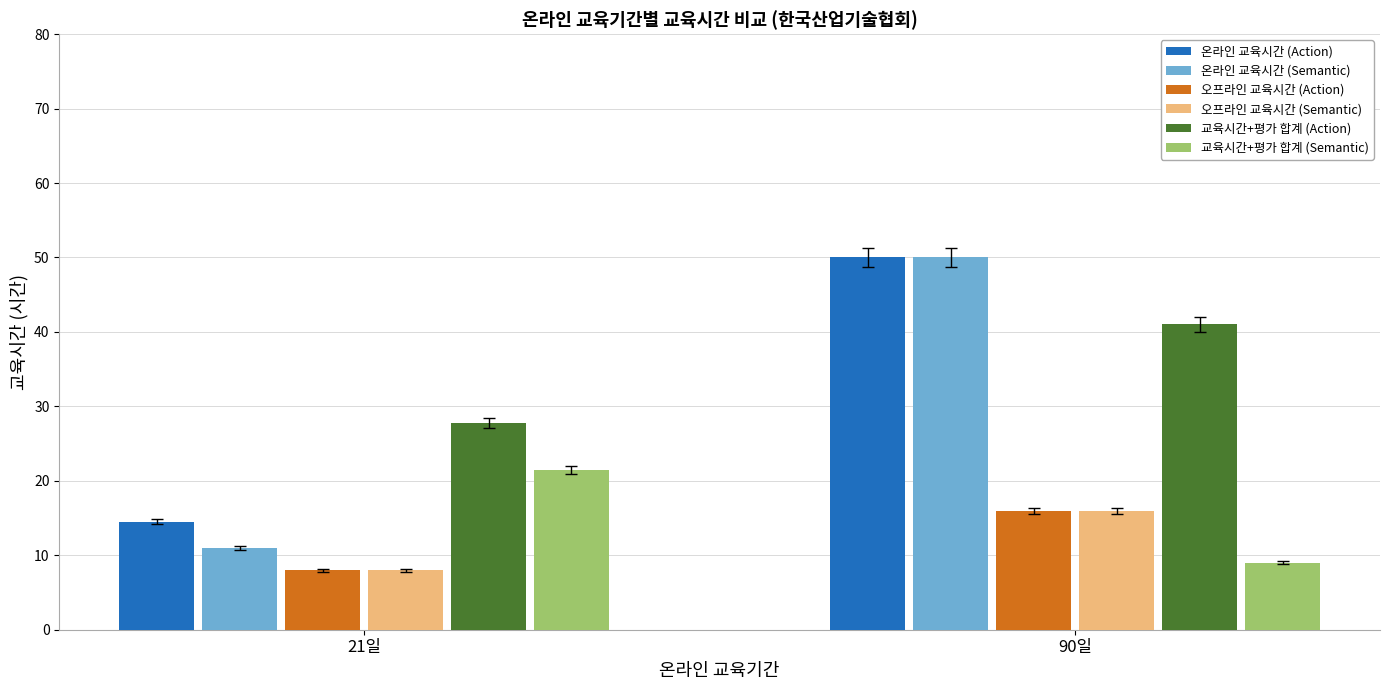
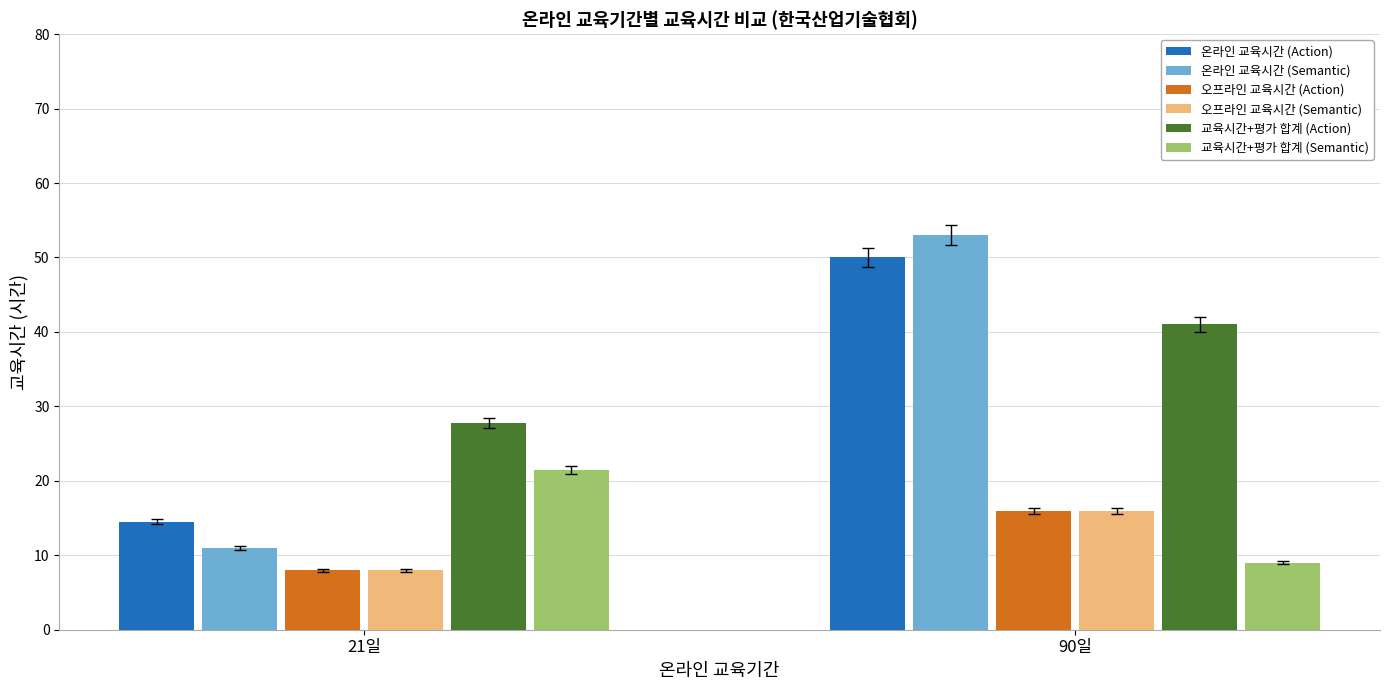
온라인 교육시간 (Semantic), 90일: 50 -> 53
